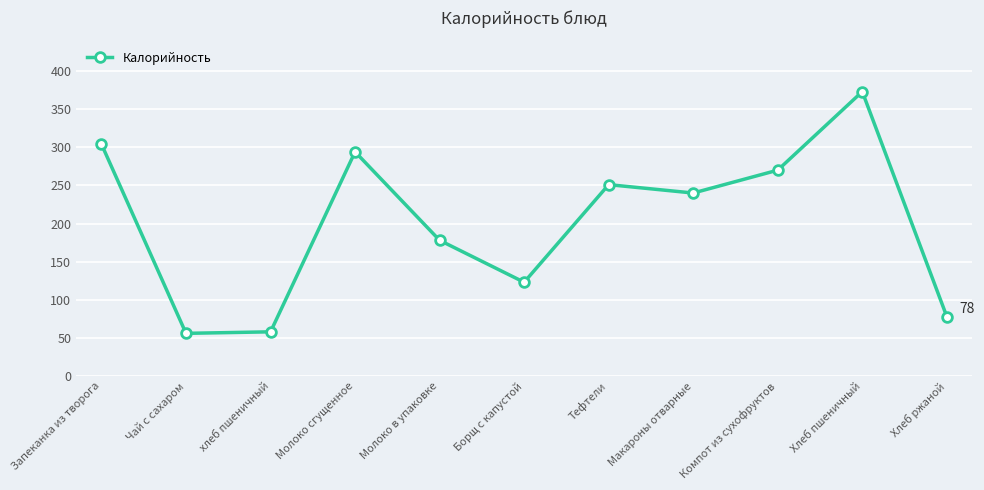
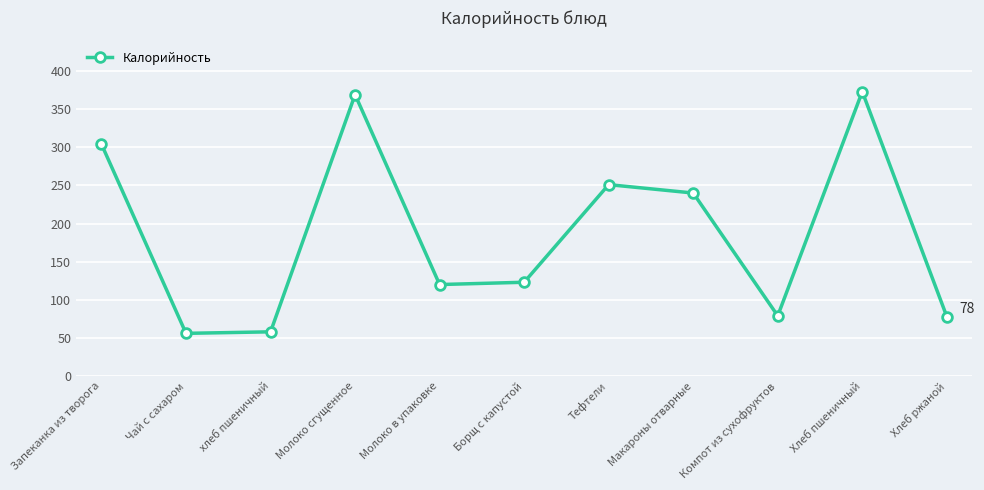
Молоко сгущенное: 290 -> 370
Молоко в упаковке: 180 -> 120
Компот из сухофруктов: 270 -> 80
